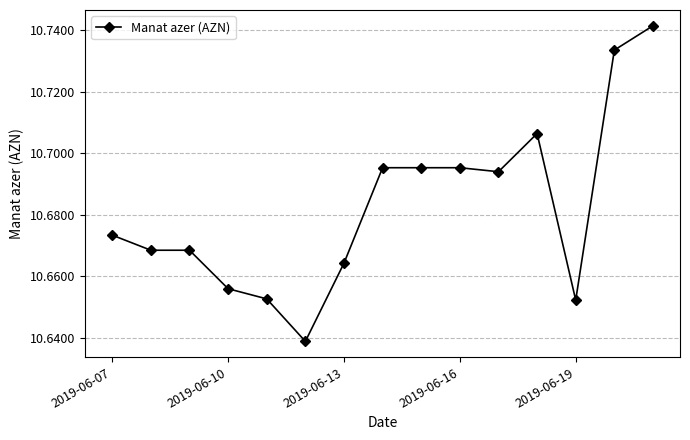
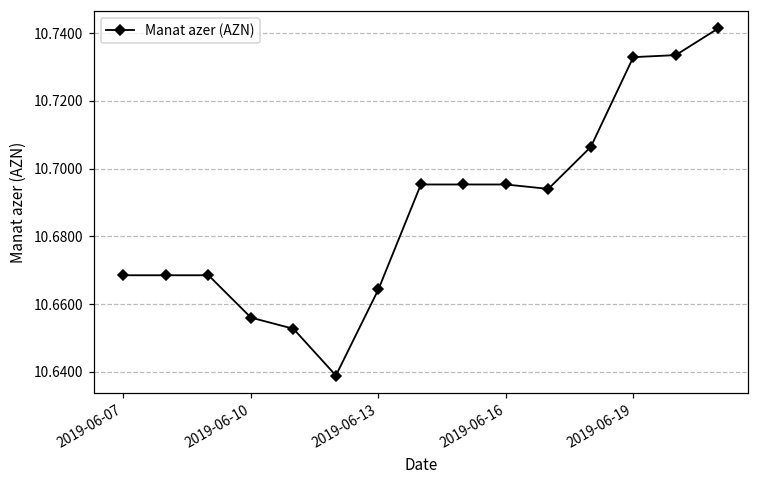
2019-06-07: 10.673 -> 10.669
2019-06-19: 10.652 -> 10.733
